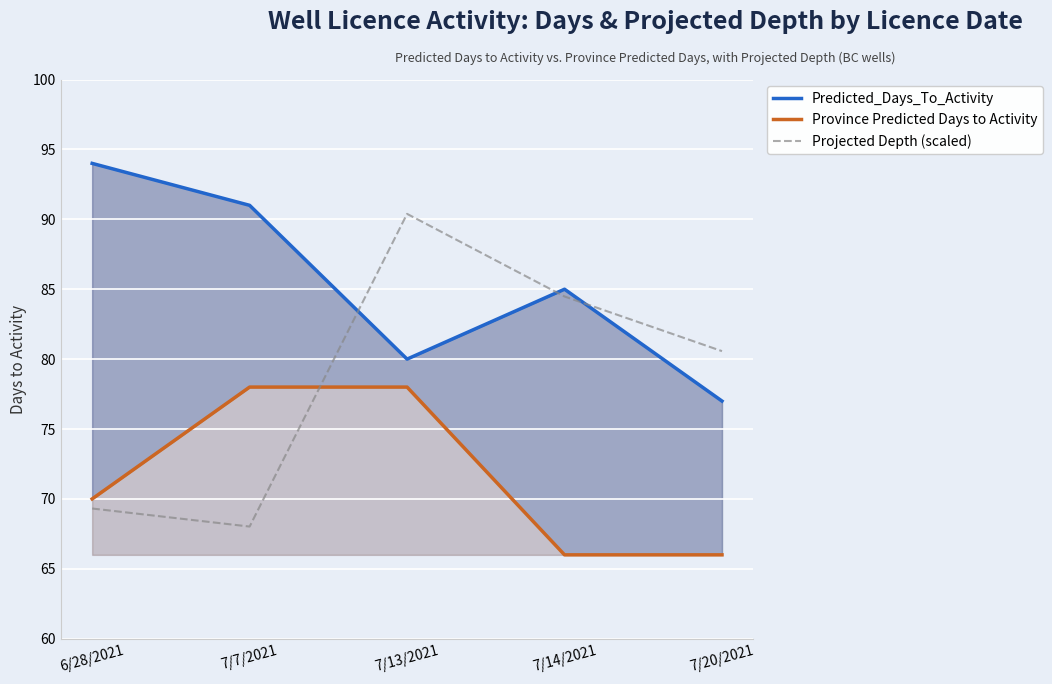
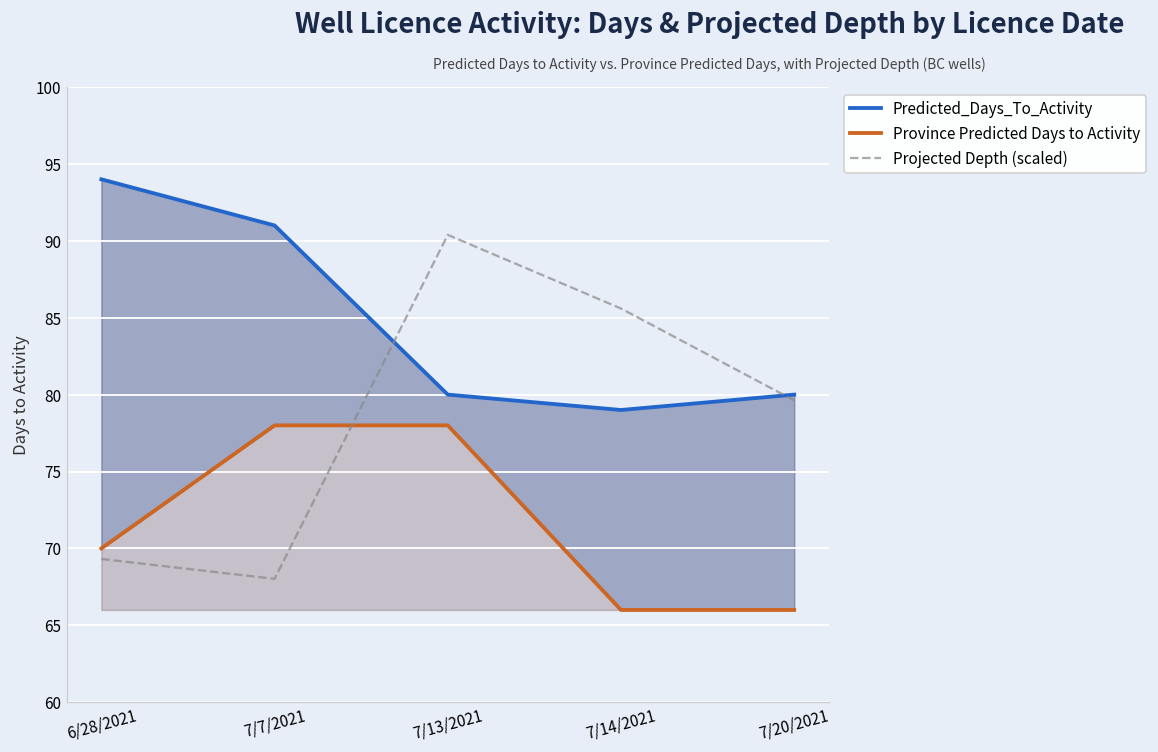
Predicted_Days_To_Activity, 7/14/2021: 85 -> 79
Projected Depth (scaled), 7/14/2021: 84.5 -> 85.6
Predicted_Days_To_Activity, 7/20/2021: 77 -> 80
Projected Depth (scaled), 7/20/2021: 80.6 -> 79.6
